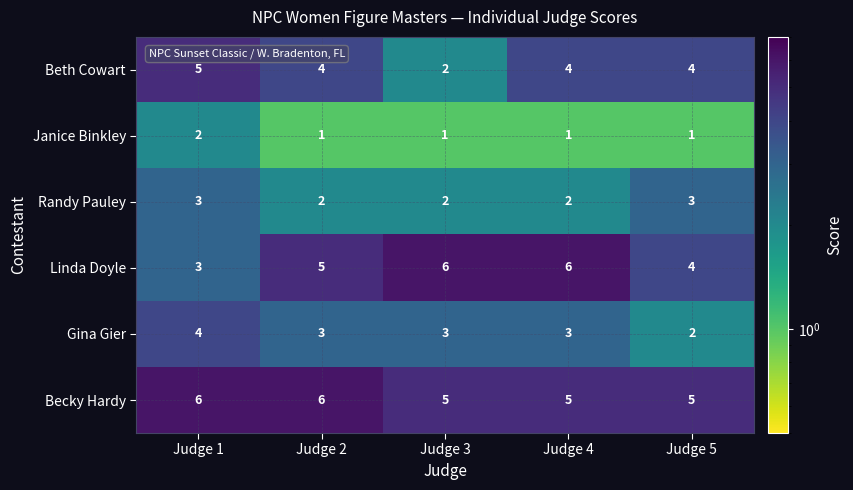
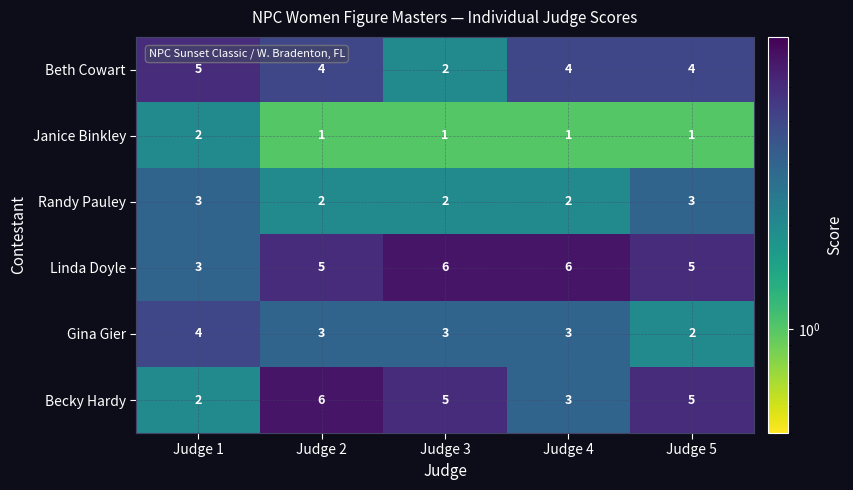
Linda Doyle, Judge 5: 4 -> 5
Becky Hardy, Judge 1: 6 -> 2
Becky Hardy, Judge 4: 5 -> 3
